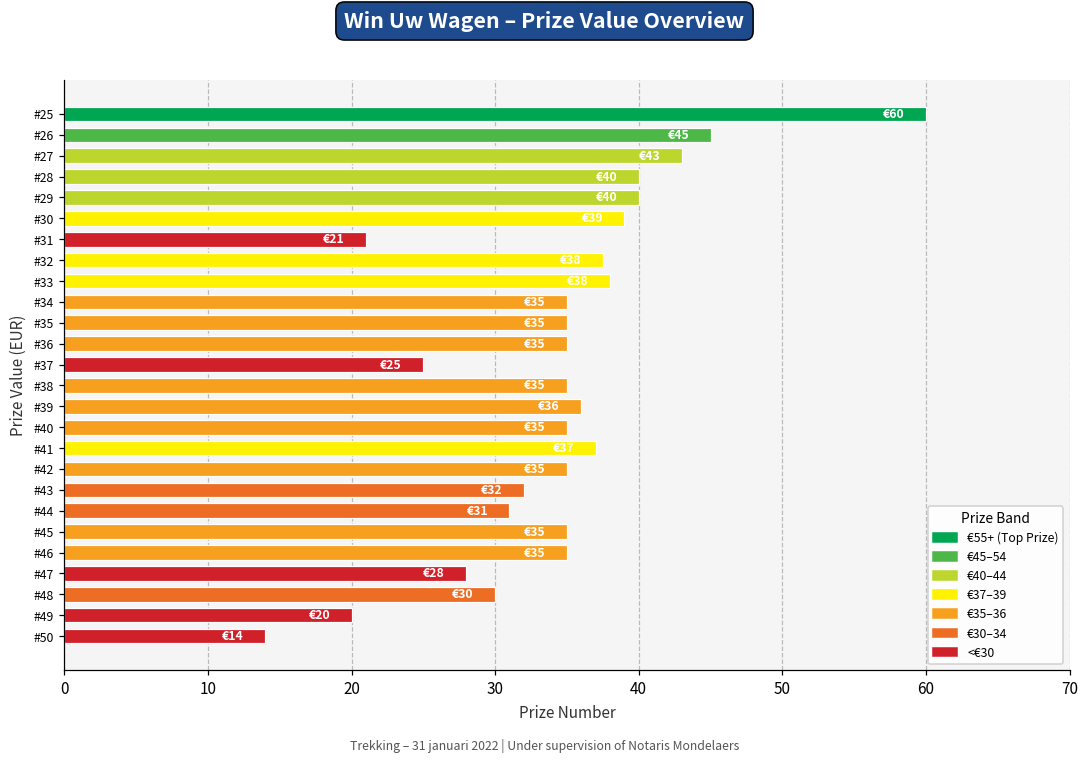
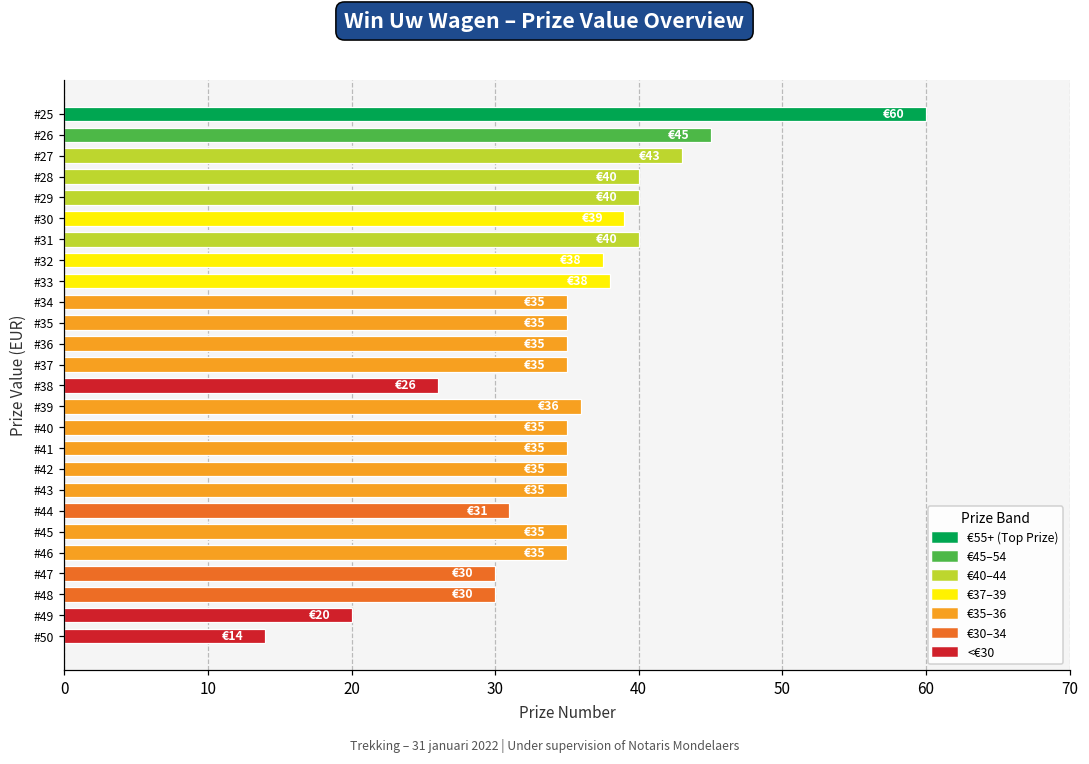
#31: €21 -> €40
#37: €25 -> €35
#38: €35 -> €26
#41: €37 -> €35
#43: €32 -> €35
#47: €28 -> €30
